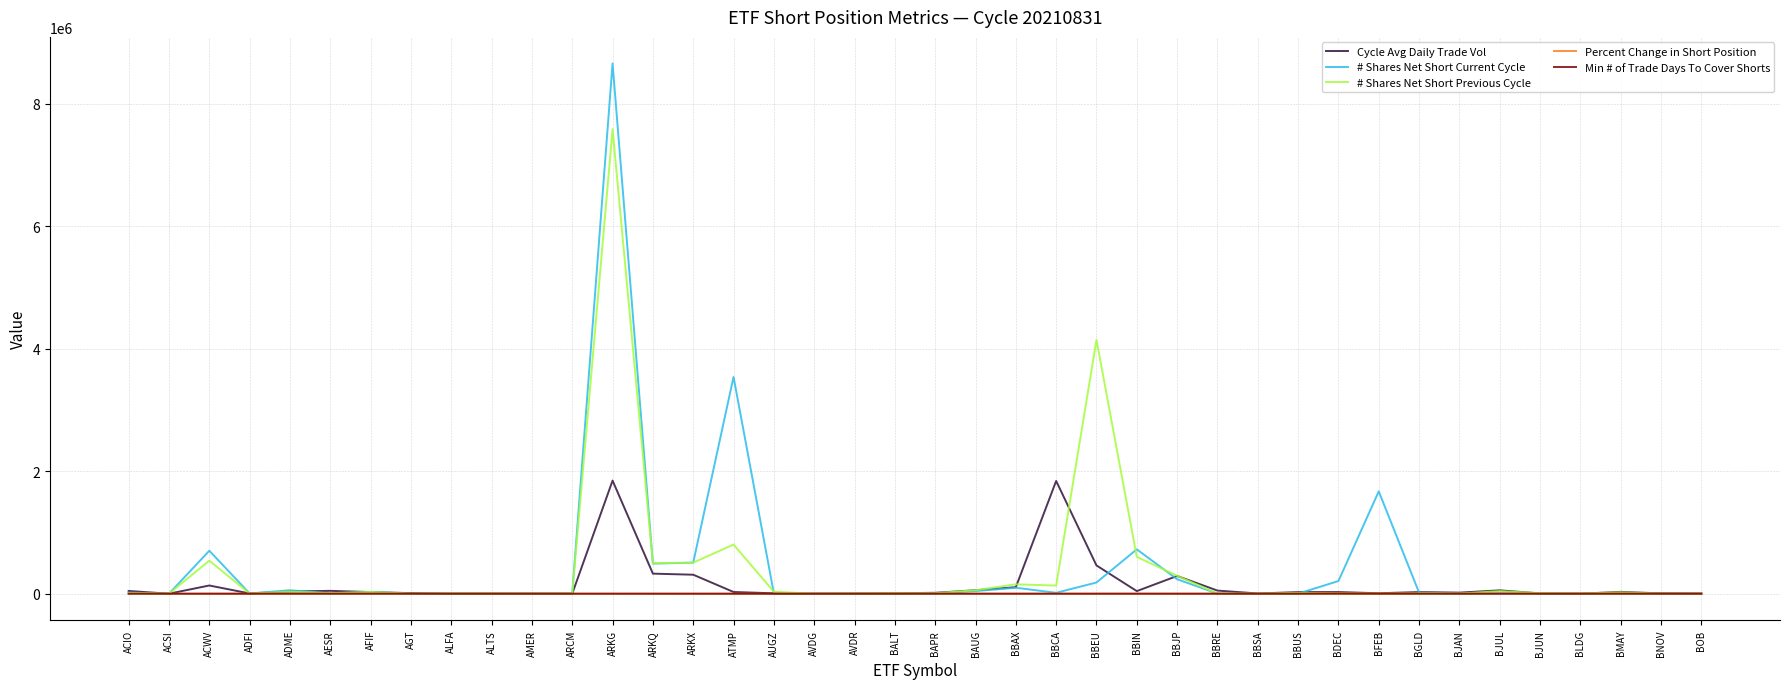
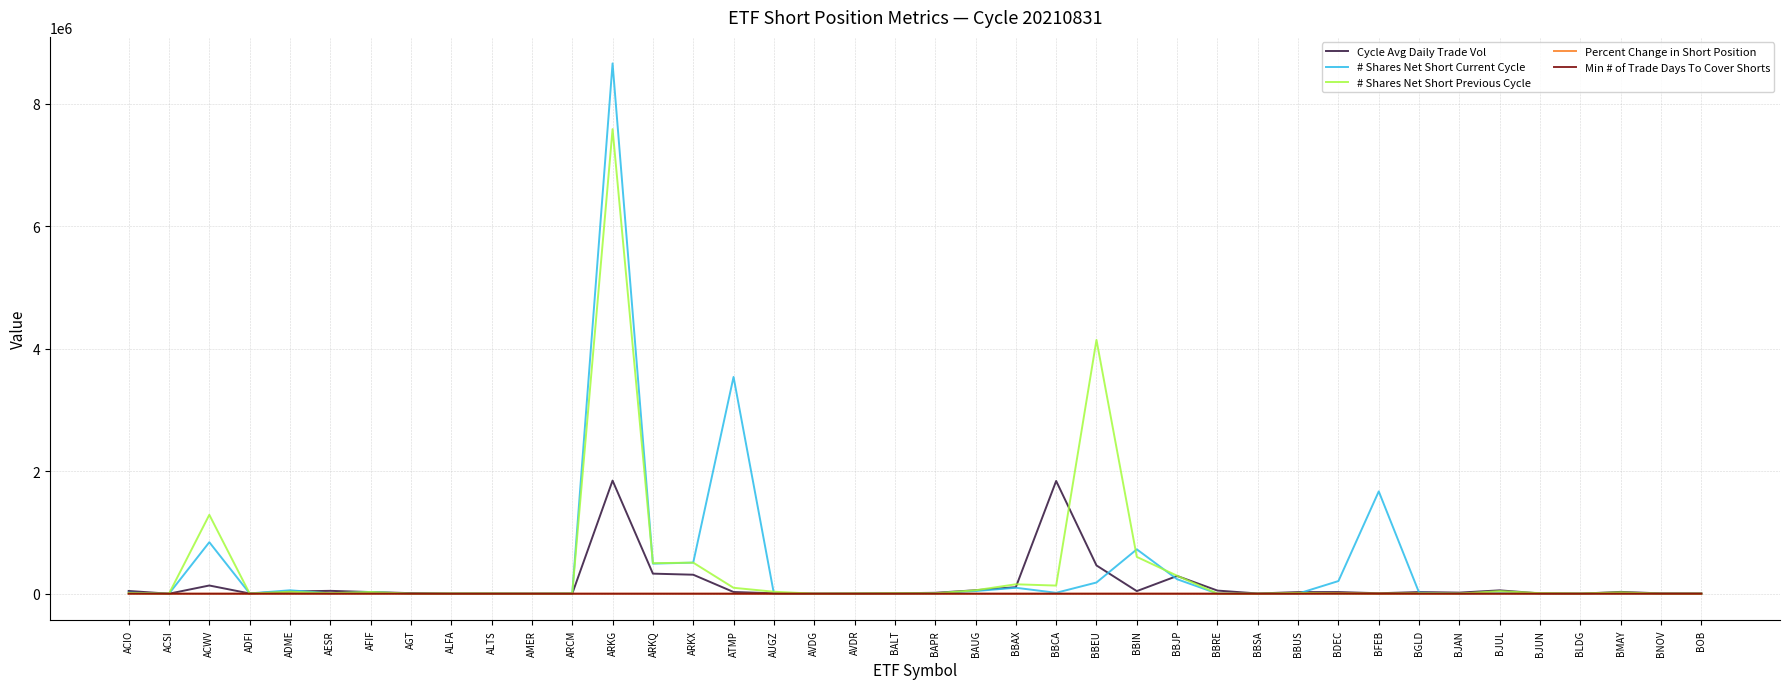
# Shares Net Short Current Cycle, ACWV: 700000 -> 800000
# Shares Net Short Previous Cycle, ACWV: 500000 -> 1300000
# Shares Net Short Previous Cycle, ATMP: 800000 -> 100000
